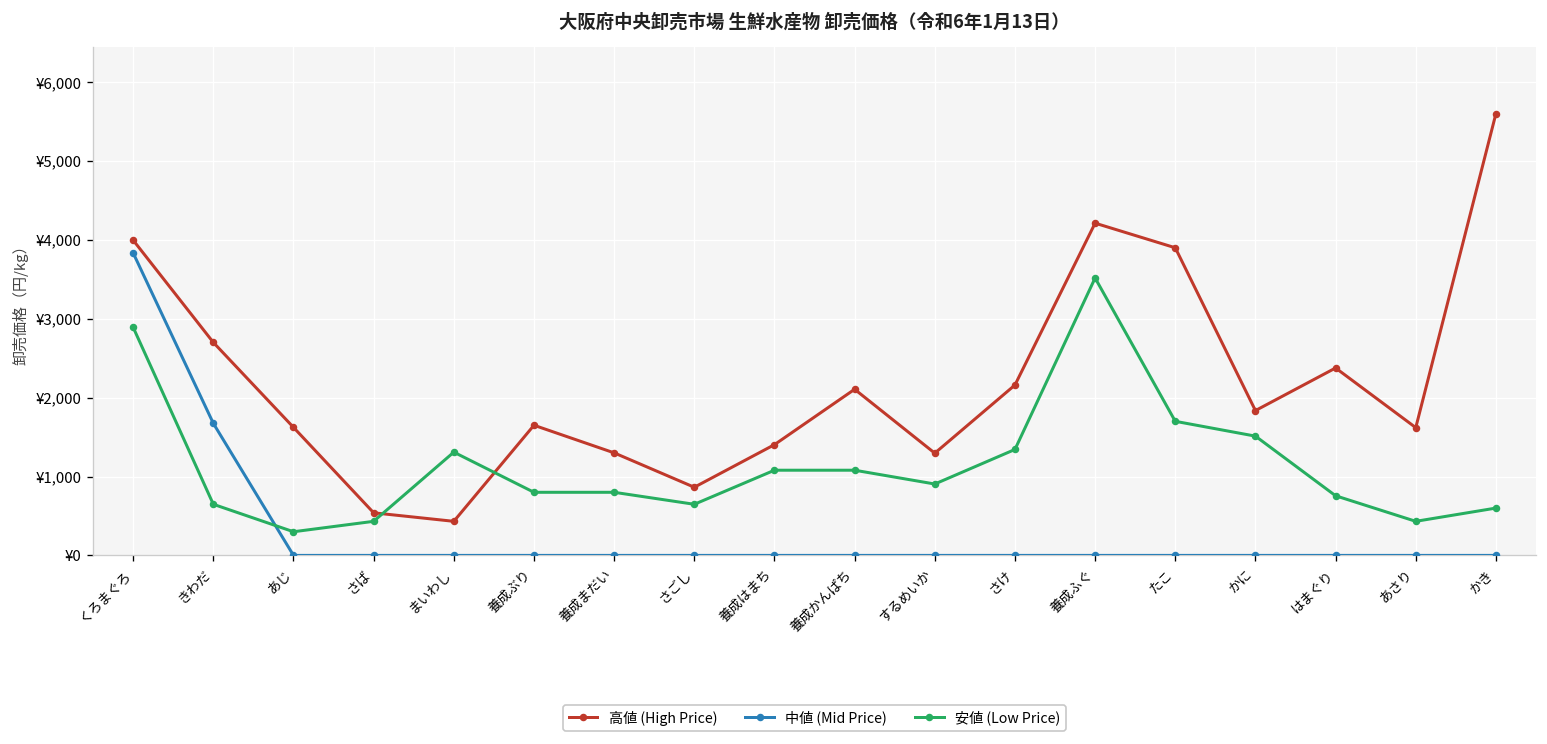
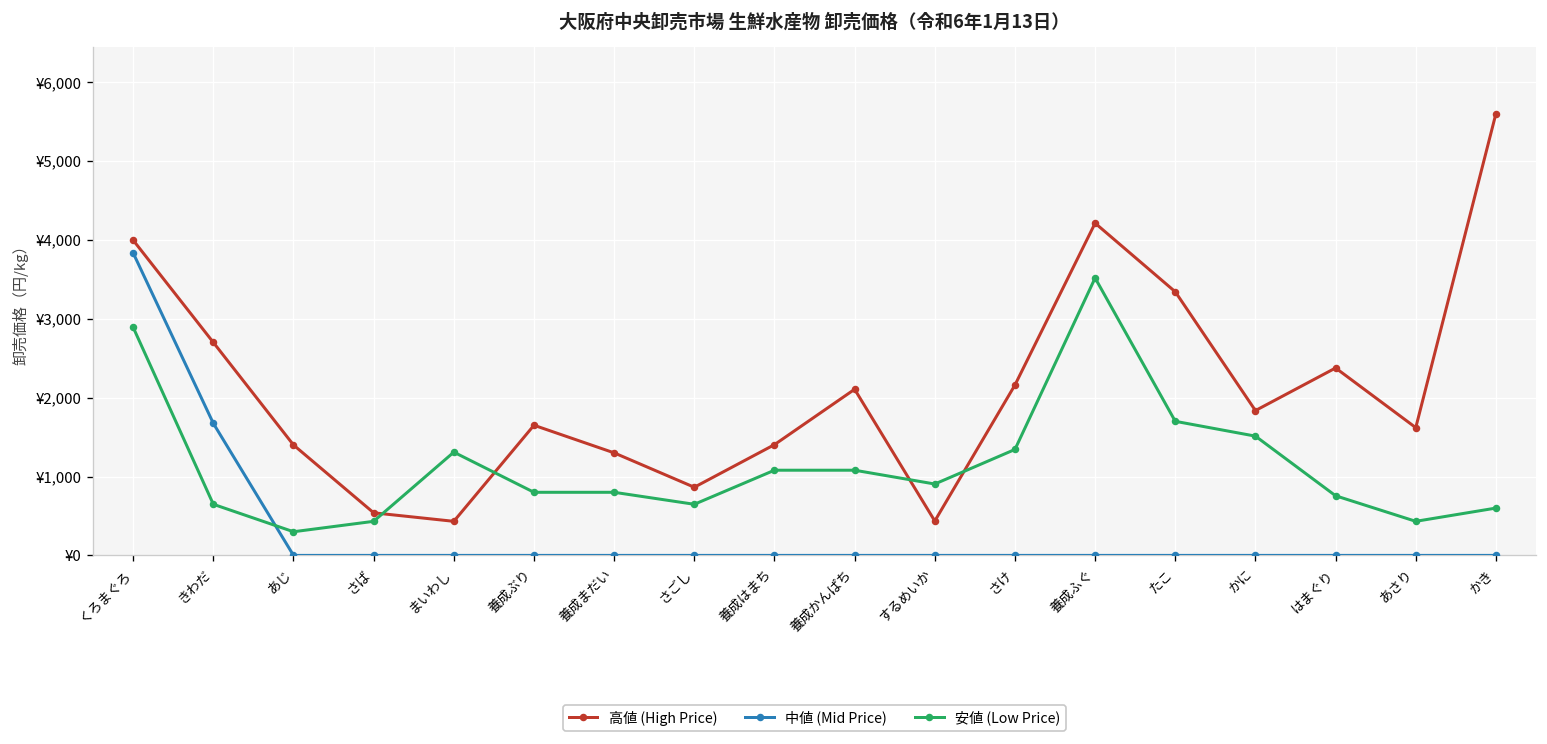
高値 (High Price), あじ: ¥1,600 -> ¥1,400
高値 (High Price), するめいか: ¥1,300 -> ¥400
高値 (High Price), たこ: ¥3,900 -> ¥3,300
